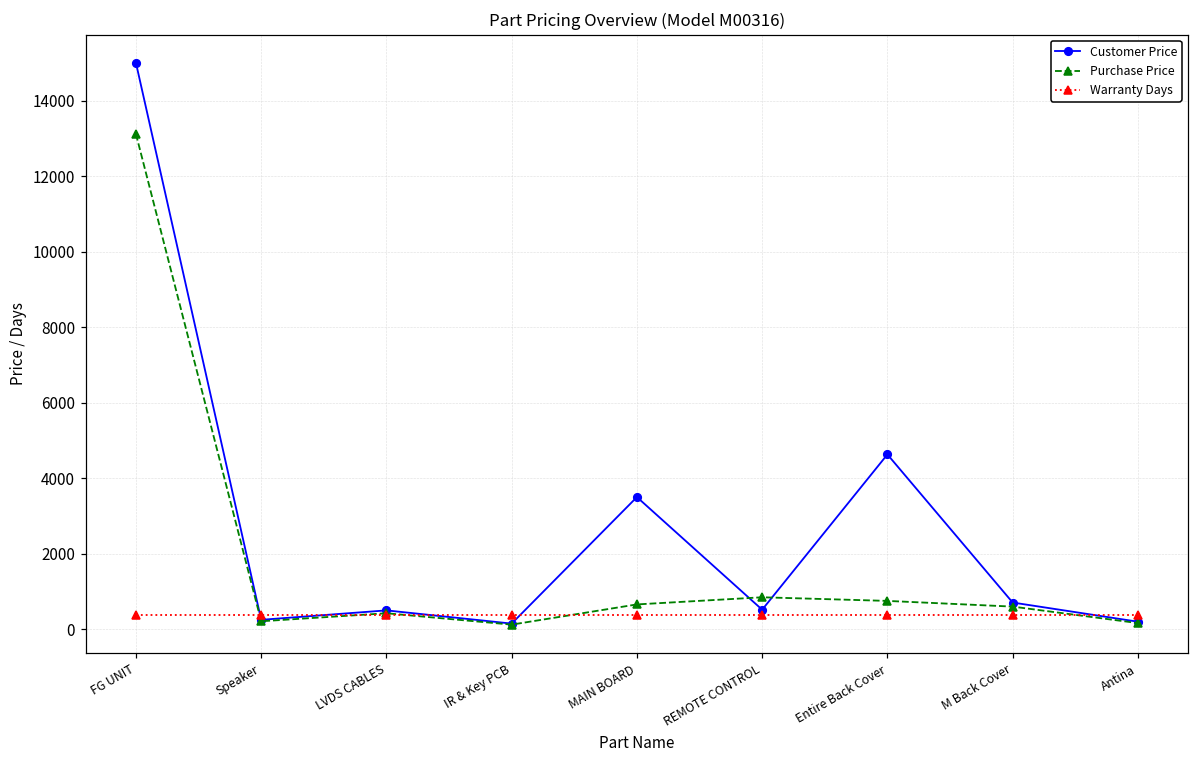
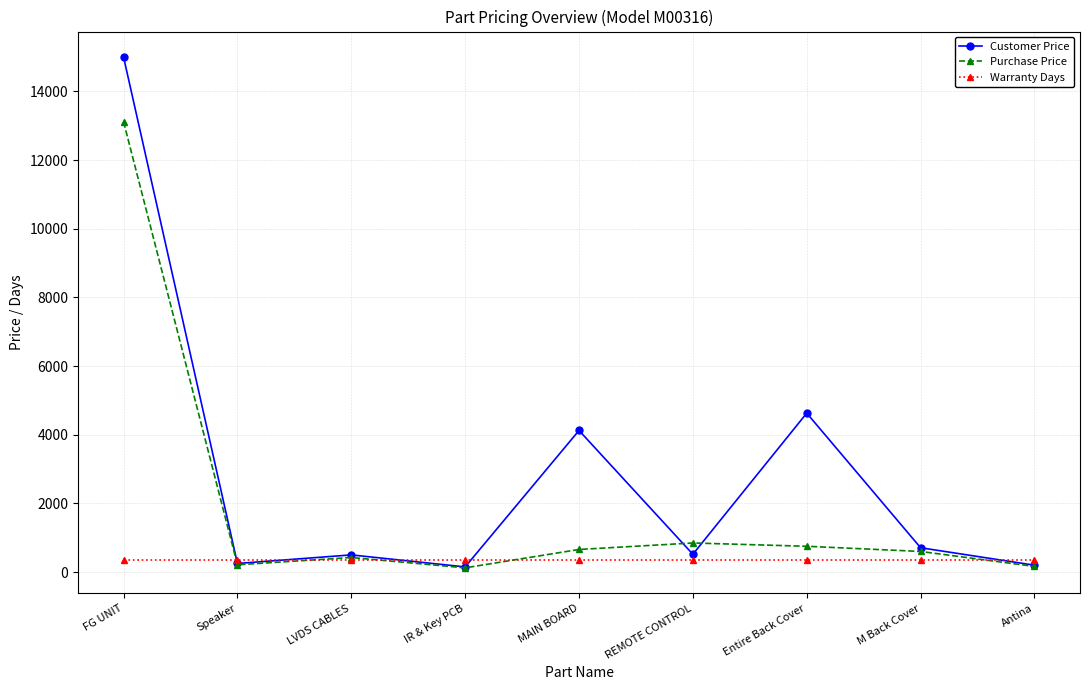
Customer Price, MAIN BOARD: 3500 -> 4100
